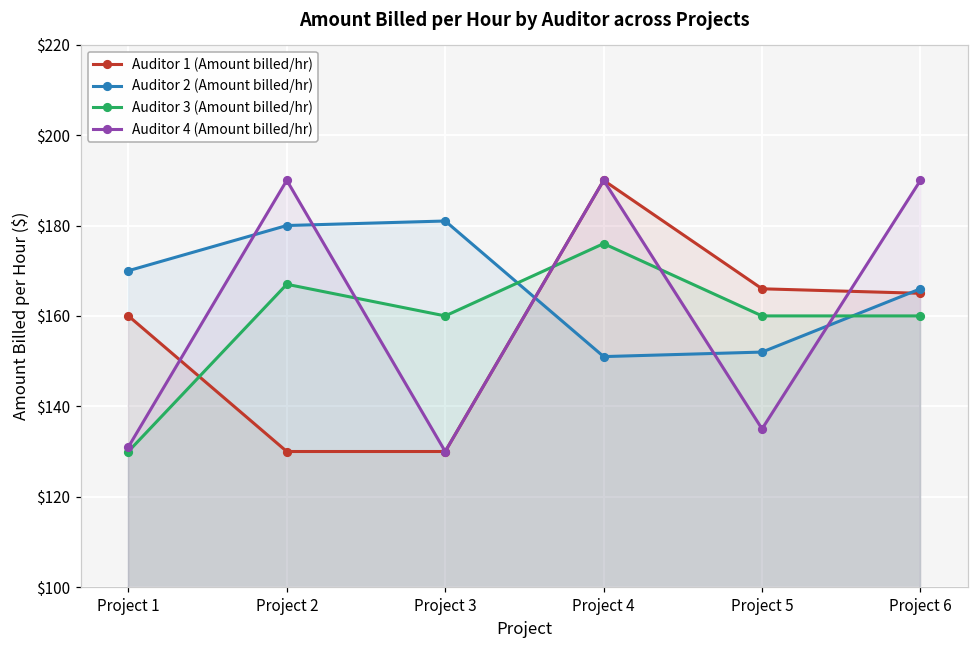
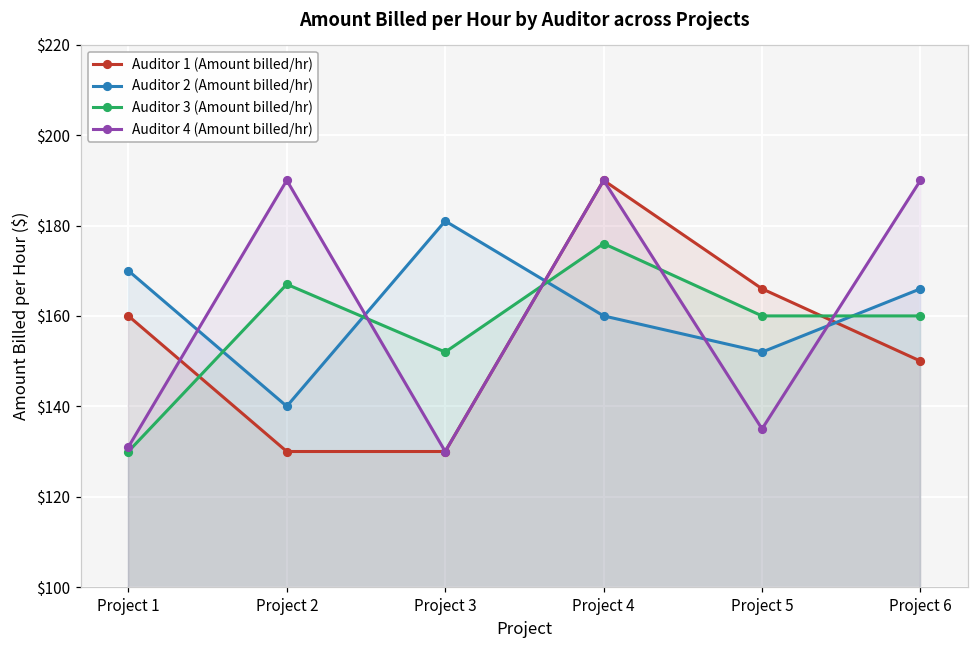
Auditor 2 (Amount billed/hr), Project 2: $180 -> $140
Auditor 3 (Amount billed/hr), Project 3: $160 -> $152
Auditor 2 (Amount billed/hr), Project 4: $151 -> $160
Auditor 1 (Amount billed/hr), Project 6: $165 -> $150
